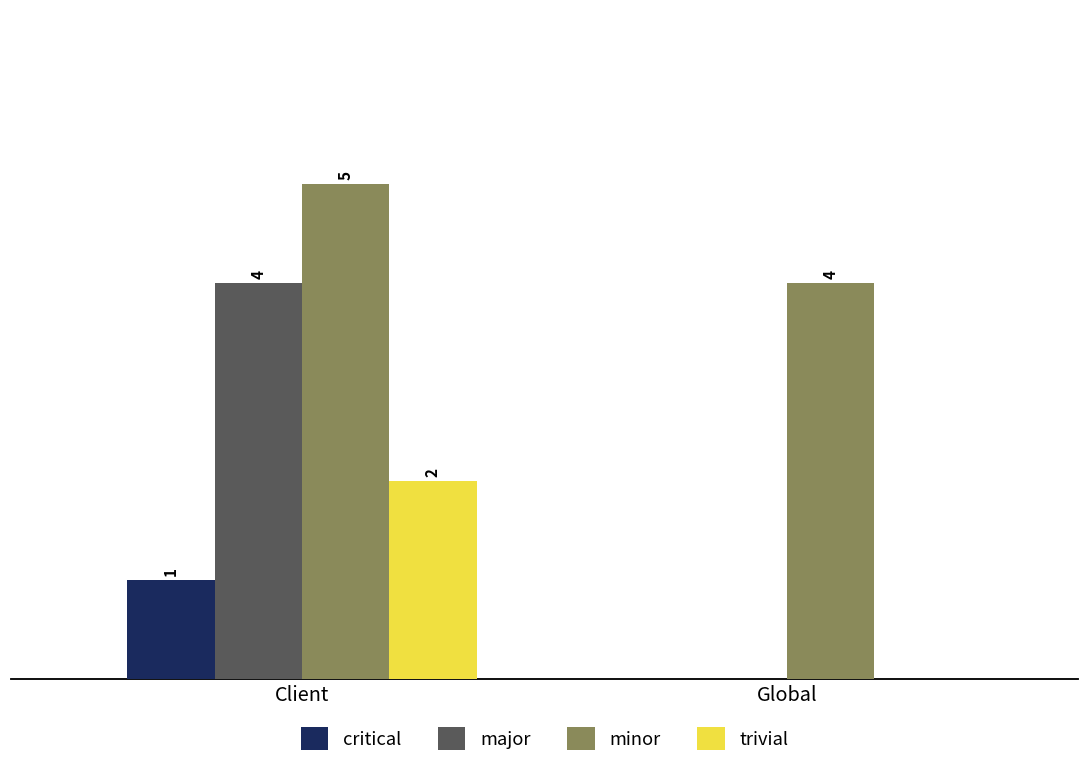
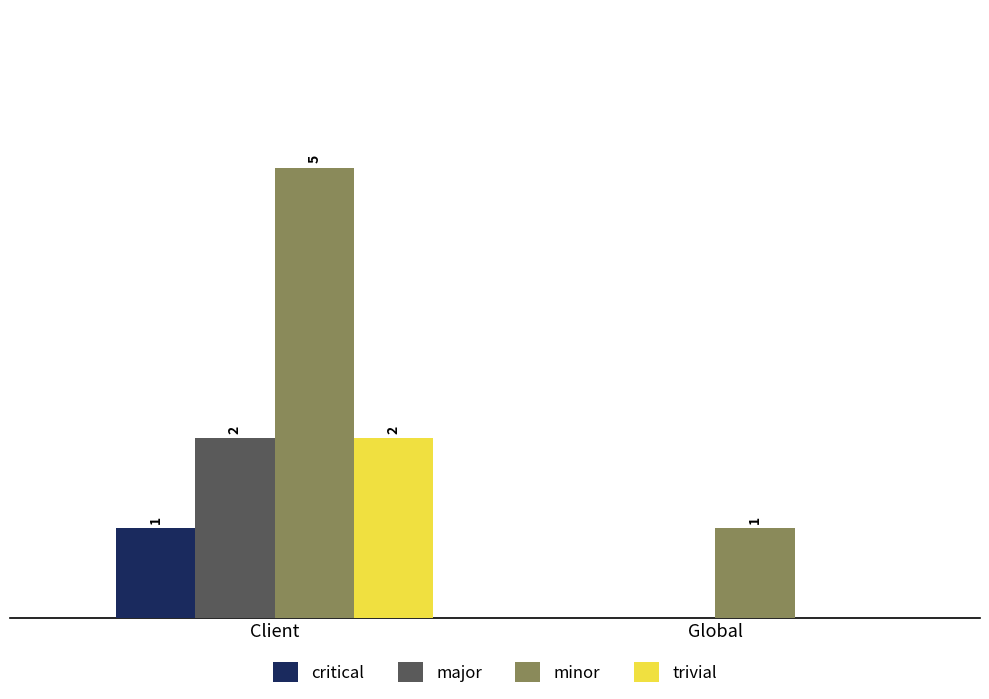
major, Client: 4 -> 2
minor, Global: 4 -> 1
